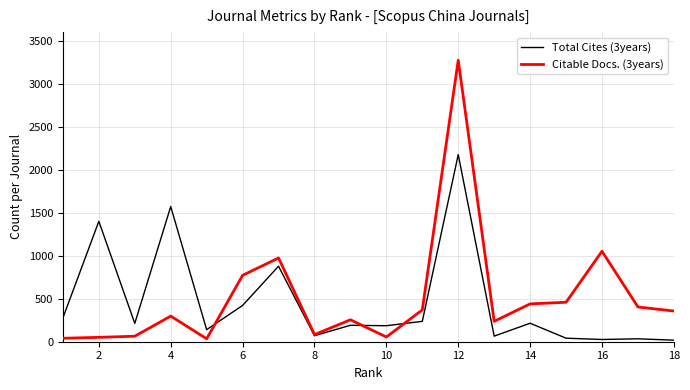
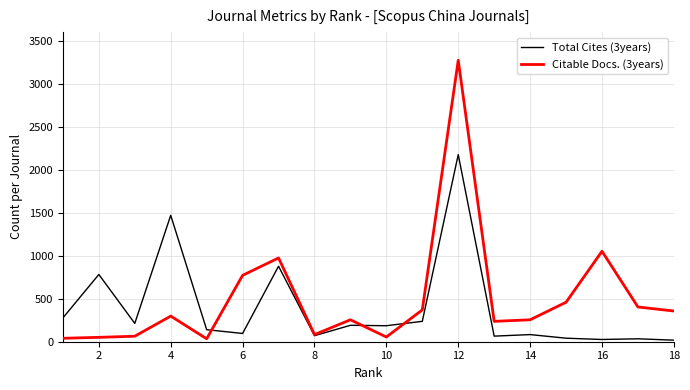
Total Cites (3years), 2: 1400 -> 800
Total Cites (3years), 4: 1600 -> 1500
Total Cites (3years), 6: 400 -> 100
Total Cites (3years), 14: 200 -> 100
Citable Docs. (3years), 14: 400 -> 300
